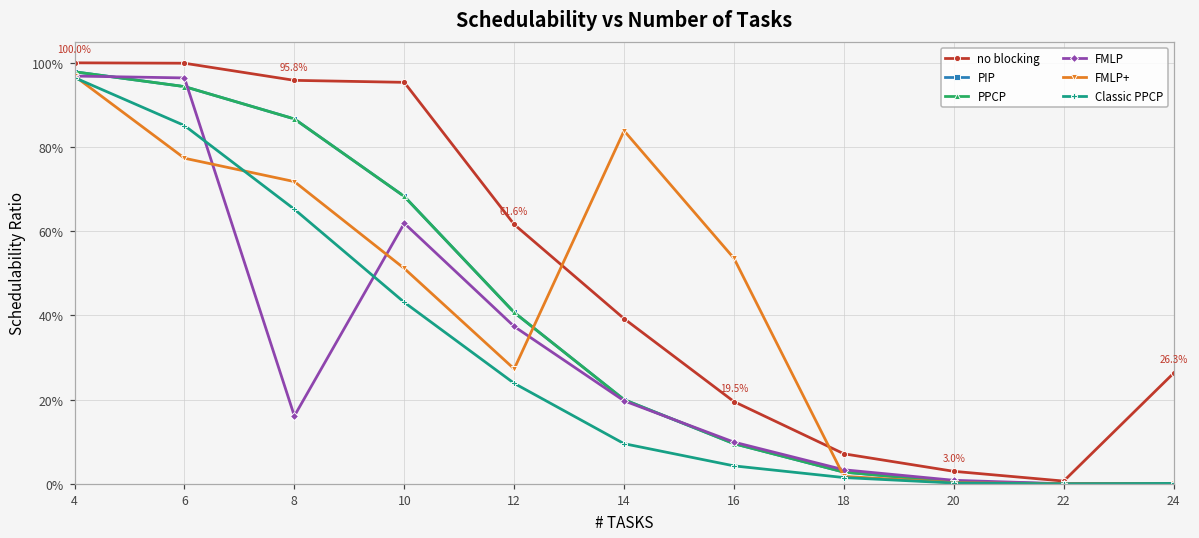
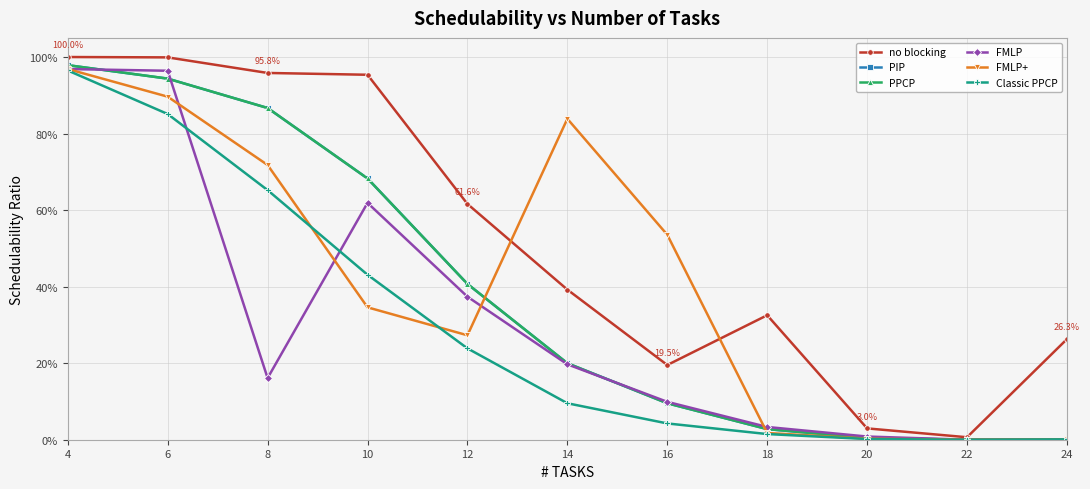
FMLP+, 6: 77% -> 90%
FMLP+, 10: 51% -> 35%
no blocking, 18: 7% -> 33%
